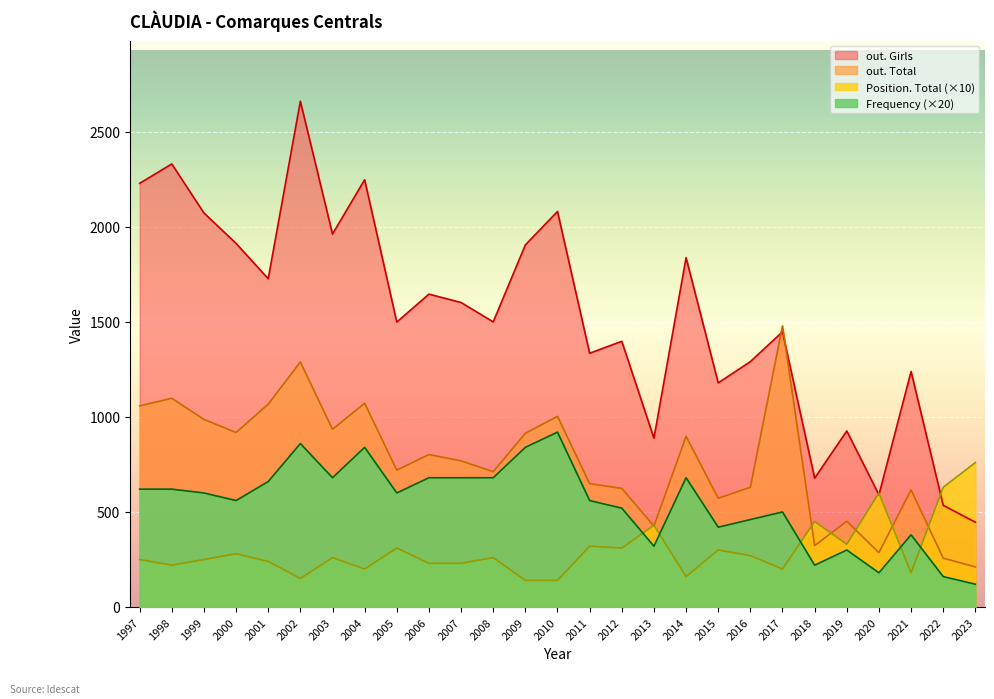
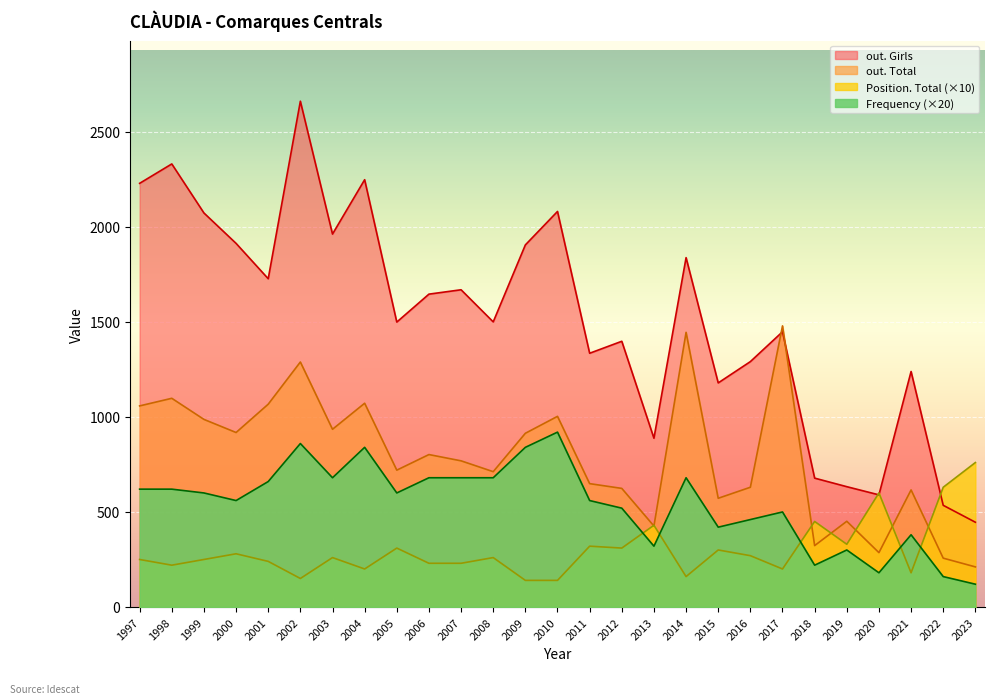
out. Girls, 2007: 1600 -> 1670
out. Total, 2014: 900 -> 1450
out. Girls, 2019: 930 -> 630
